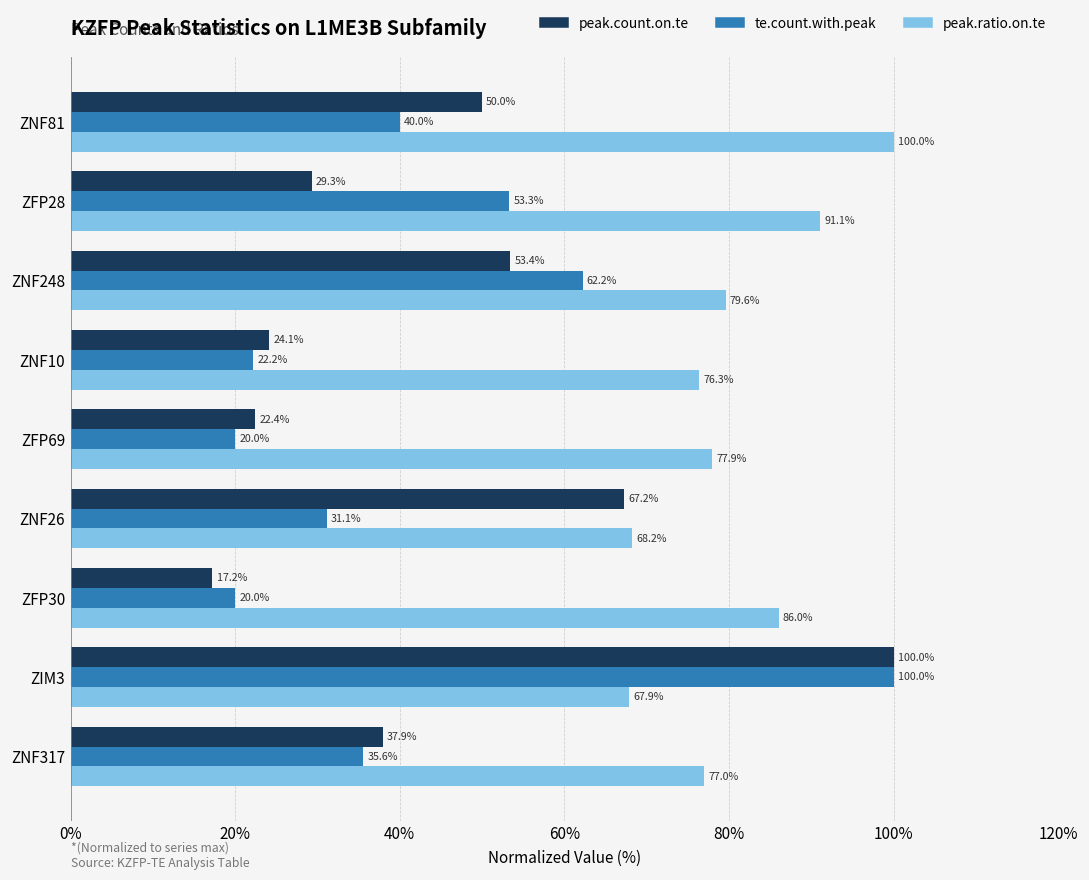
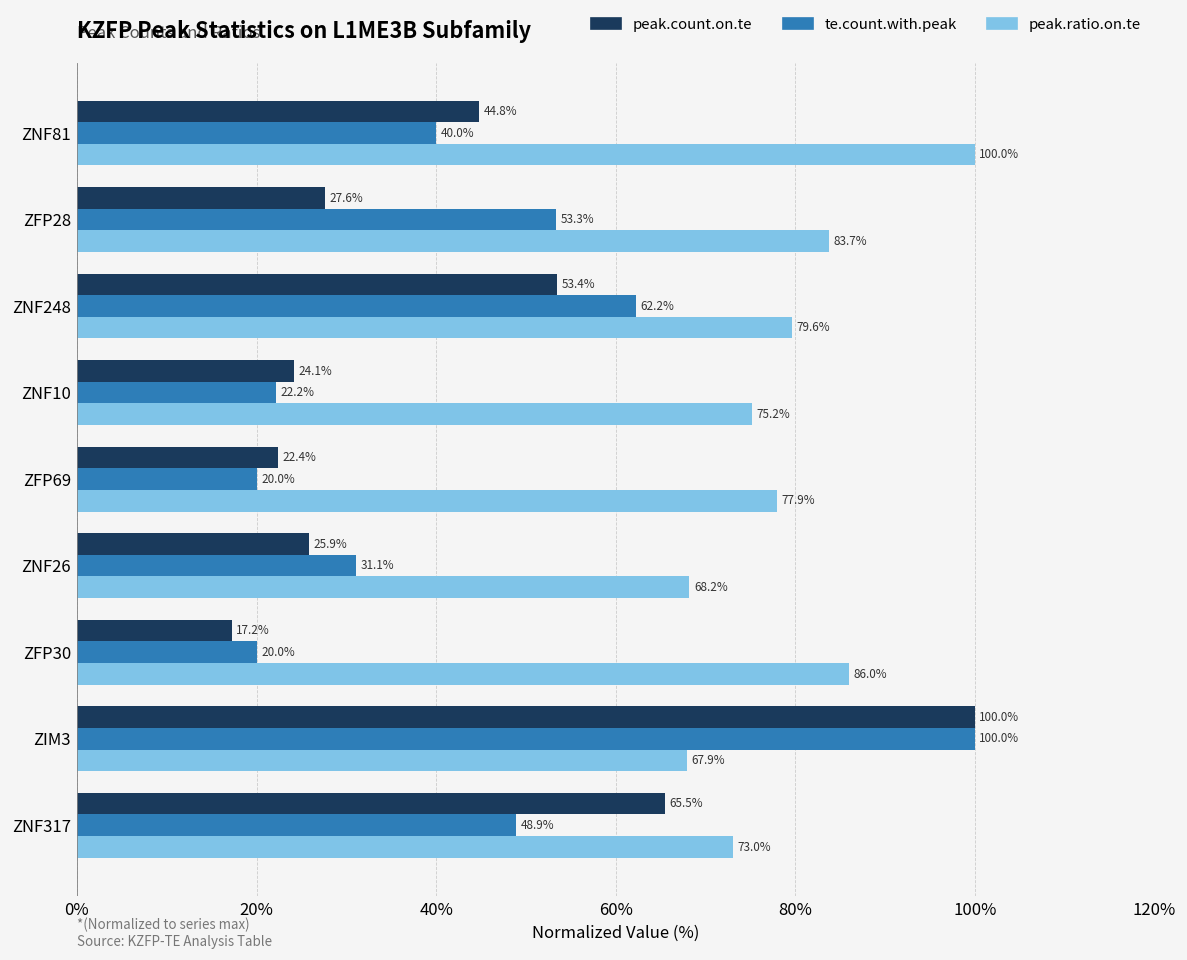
peak.count.on.te, ZNF81: 50.0% -> 44.8%
peak.count.on.te, ZFP28: 29.3% -> 27.6%
peak.ratio.on.te, ZFP28: 91.1% -> 83.7%
peak.ratio.on.te, ZNF10: 76.3% -> 75.2%
peak.count.on.te, ZNF26: 67.2% -> 25.9%
peak.count.on.te, ZNF317: 37.9% -> 65.5%
te.count.with.peak, ZNF317: 35.6% -> 48.9%
peak.ratio.on.te, ZNF317: 77.0% -> 73.0%
